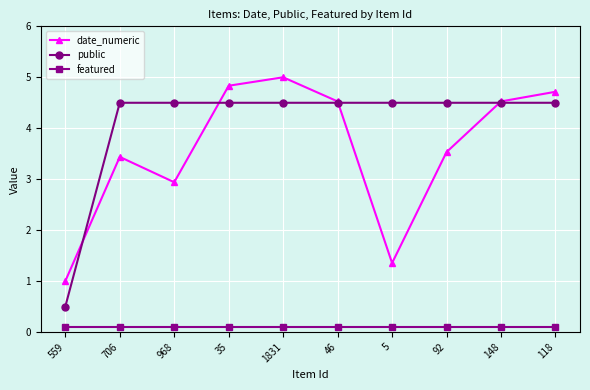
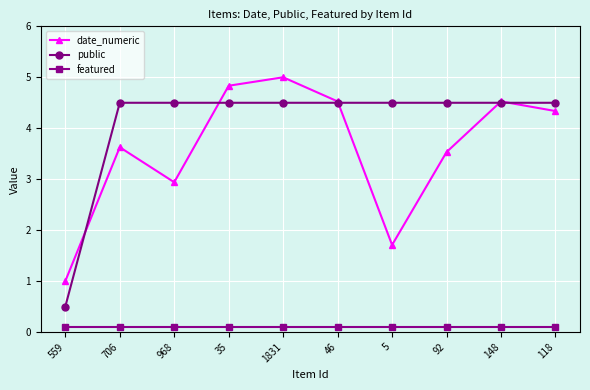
date_numeric, 706: 3.4 -> 3.6
date_numeric, 5: 1.4 -> 1.7
date_numeric, 118: 4.7 -> 4.3
